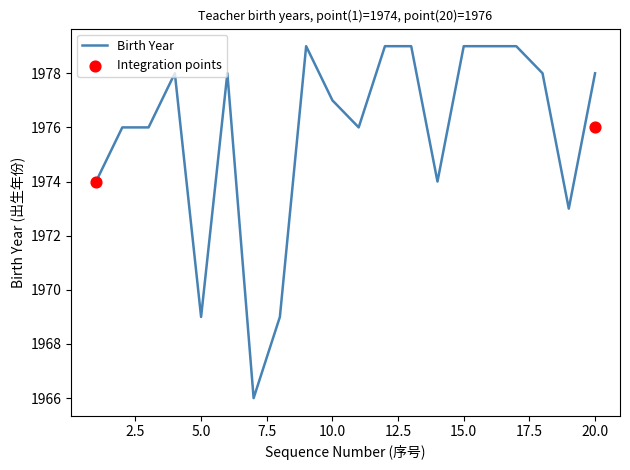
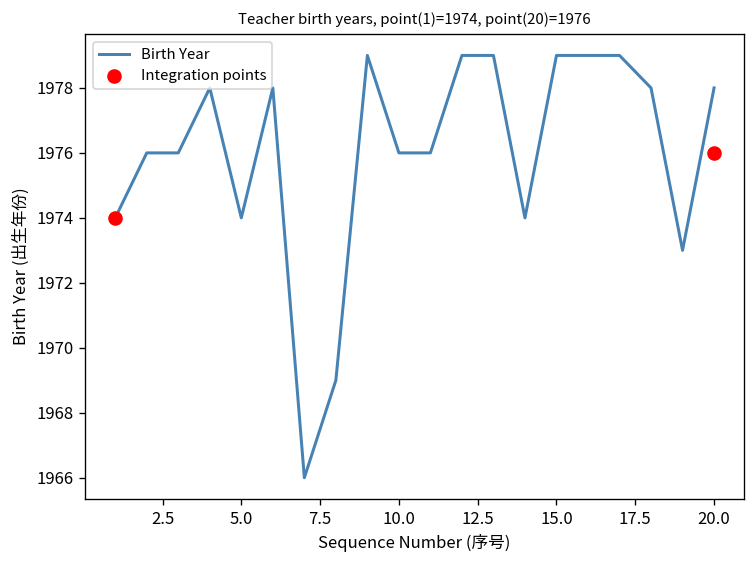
Birth Year, 5.0: 1969 -> 1974
Birth Year, 10.0: 1977 -> 1976
